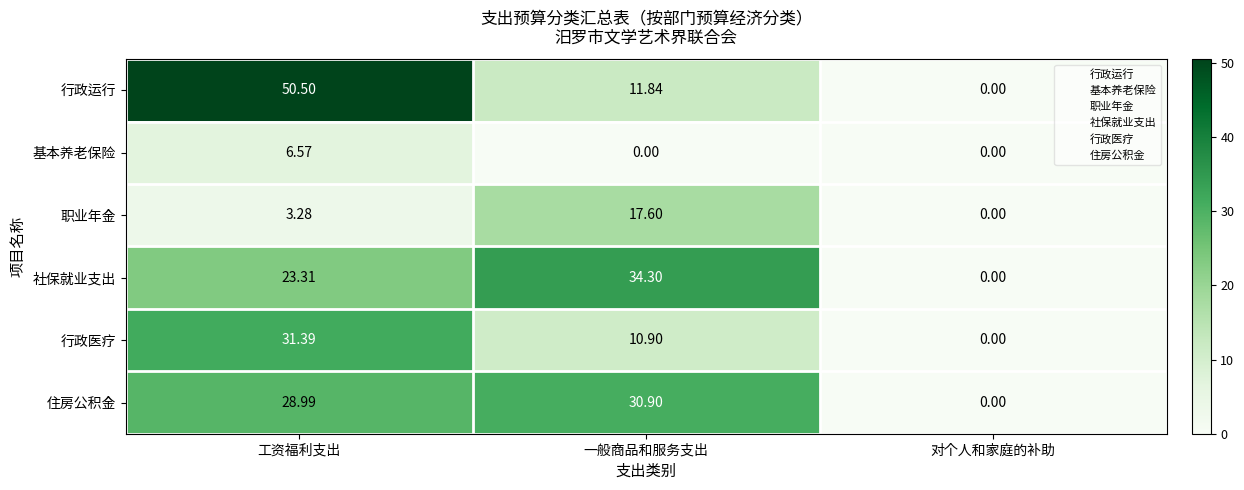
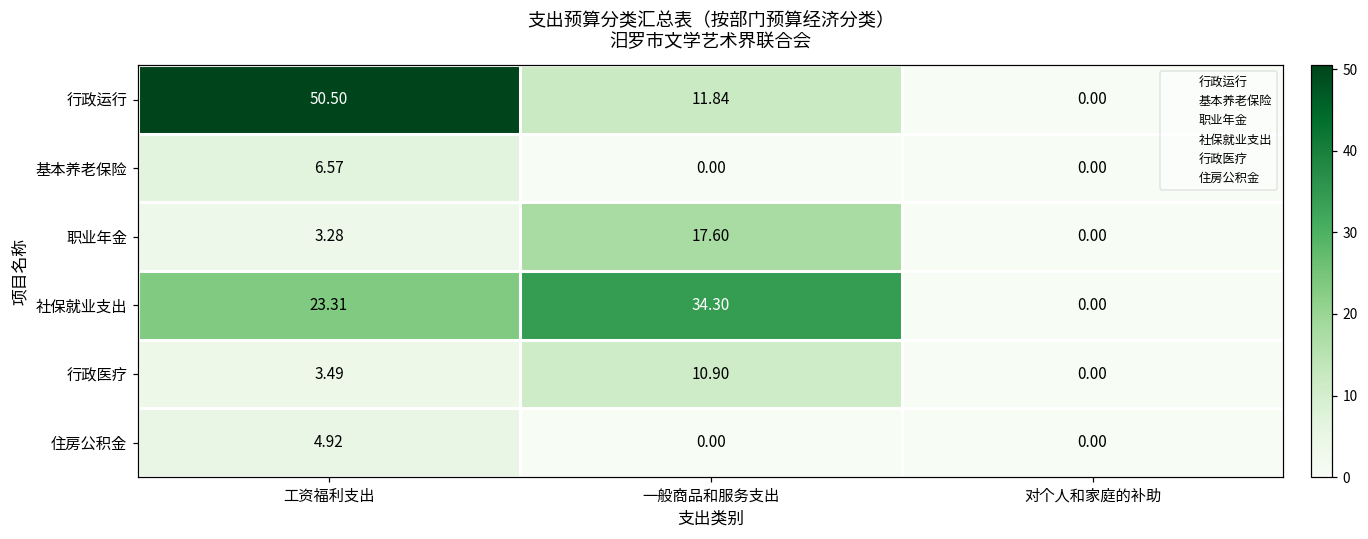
行政医疗, 工资福利支出: 31.39 -> 3.49
住房公积金, 工资福利支出: 28.99 -> 4.92
住房公积金, 一般商品和服务支出: 30.90 -> 0.00
